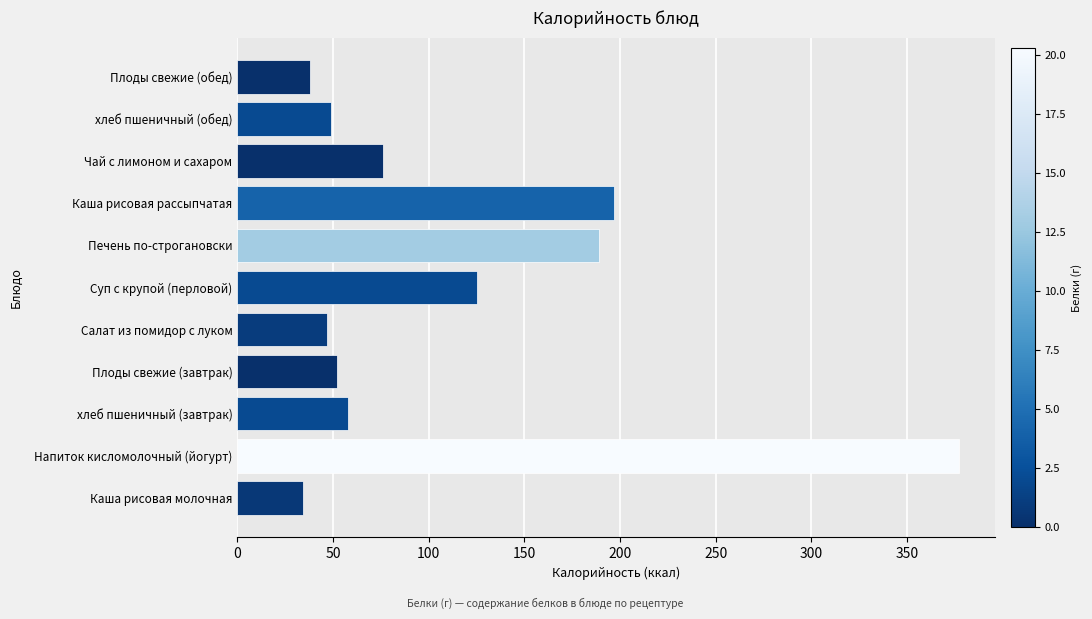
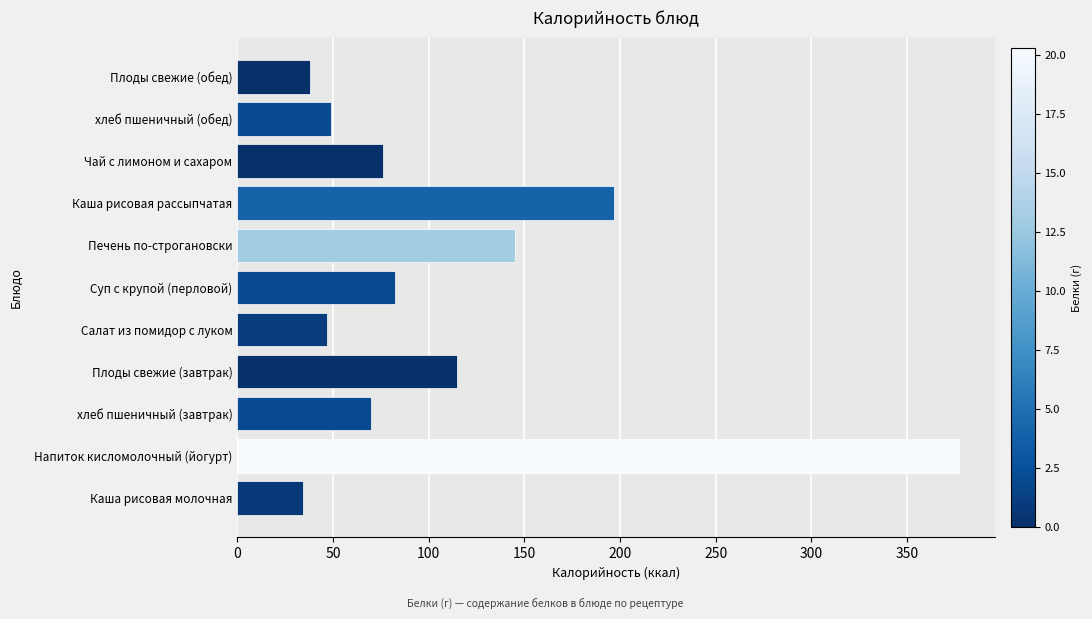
Печень по-строгановски: 189 -> 145
Суп с крупой (перловой): 125 -> 83
Плоды свежие (завтрак): 52 -> 115
хлеб пшеничный (завтрак): 58 -> 70
